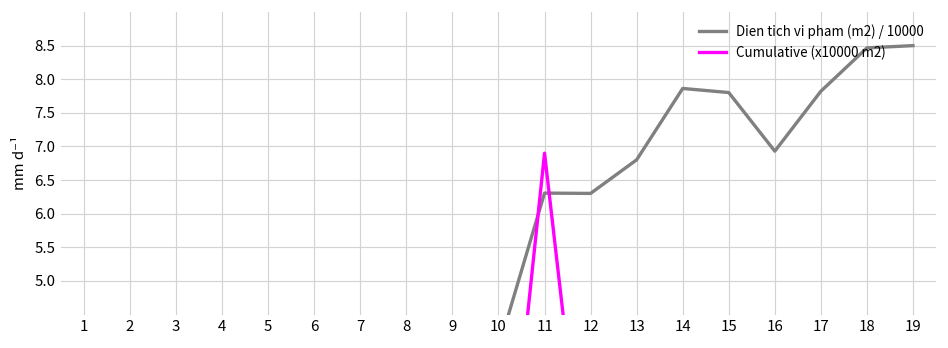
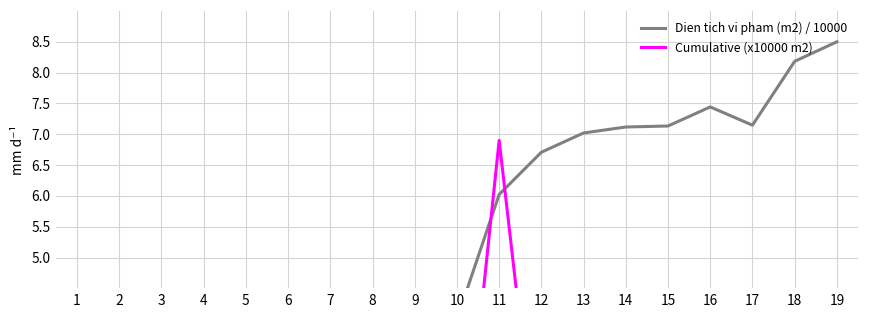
Dien tich vi pham (m2) / 10000, 11: 6.3 -> 6.0
Dien tich vi pham (m2) / 10000, 12: 6.3 -> 6.7
Dien tich vi pham (m2) / 10000, 13: 6.8 -> 7.0
Dien tich vi pham (m2) / 10000, 14: 7.9 -> 7.1
Dien tich vi pham (m2) / 10000, 15: 7.8 -> 7.1
Dien tich vi pham (m2) / 10000, 16: 6.9 -> 7.4
Dien tich vi pham (m2) / 10000, 17: 7.8 -> 7.1
Dien tich vi pham (m2) / 10000, 18: 8.5 -> 8.2
